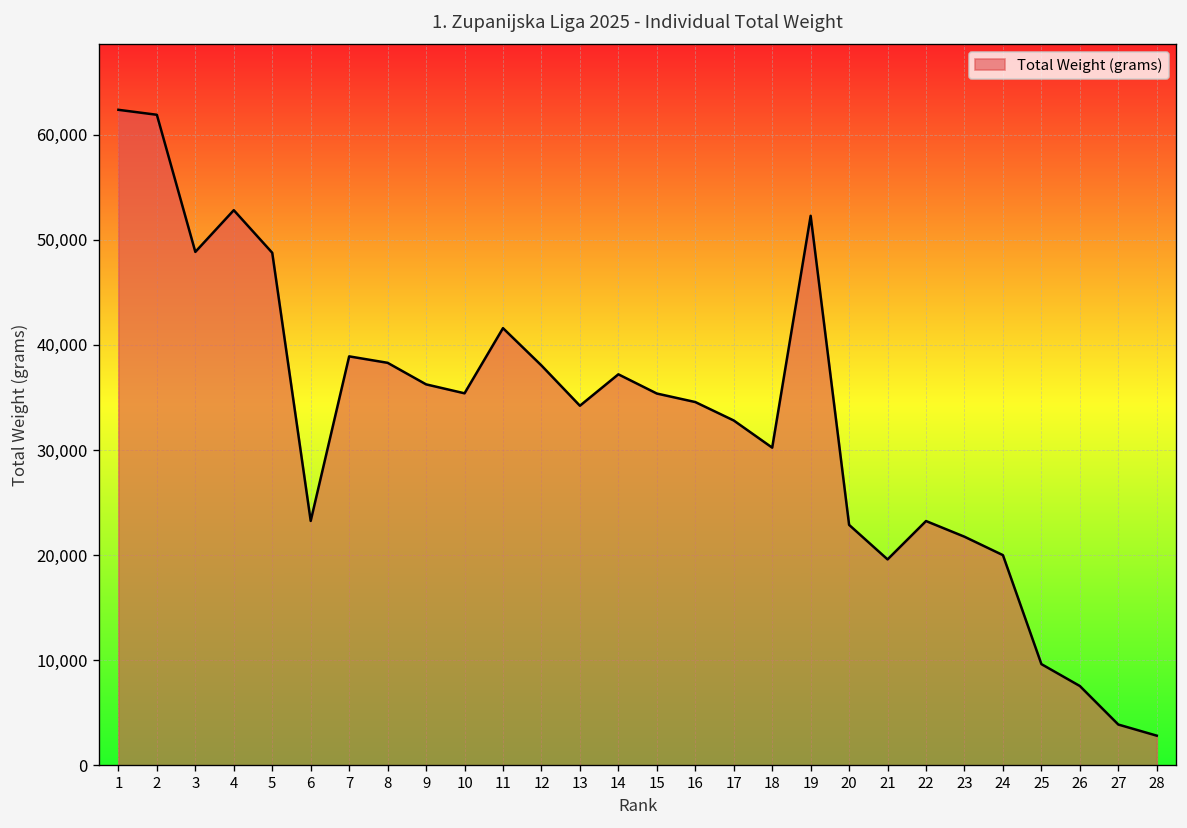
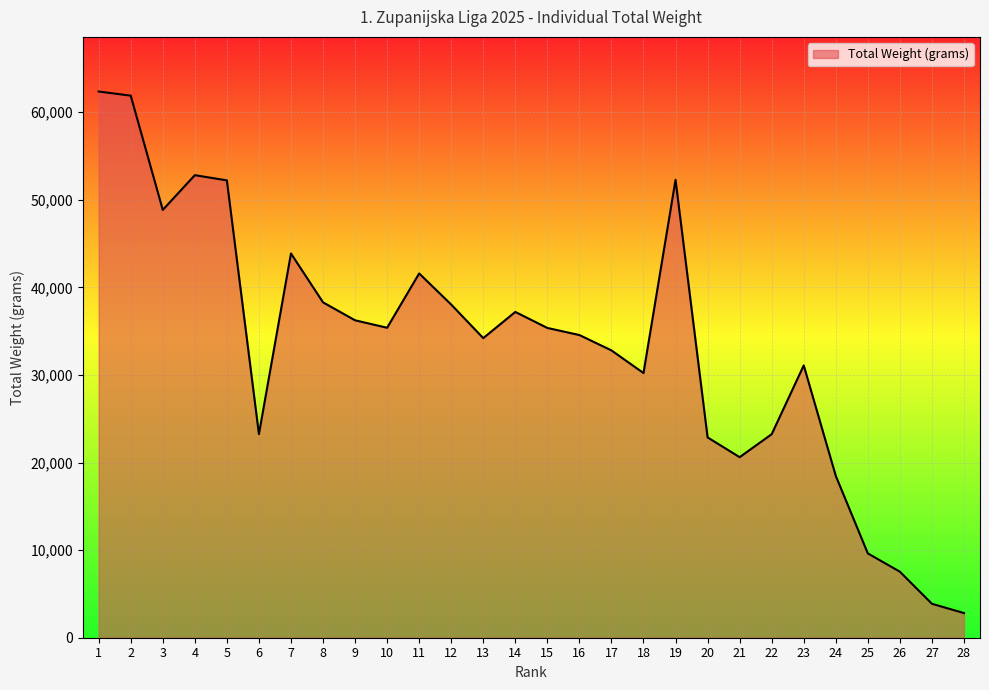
5: 49,000 -> 52,000
7: 39,000 -> 44,000
21: 20,000 -> 21,000
23: 22,000 -> 31,000
24: 20,000 -> 18,000
